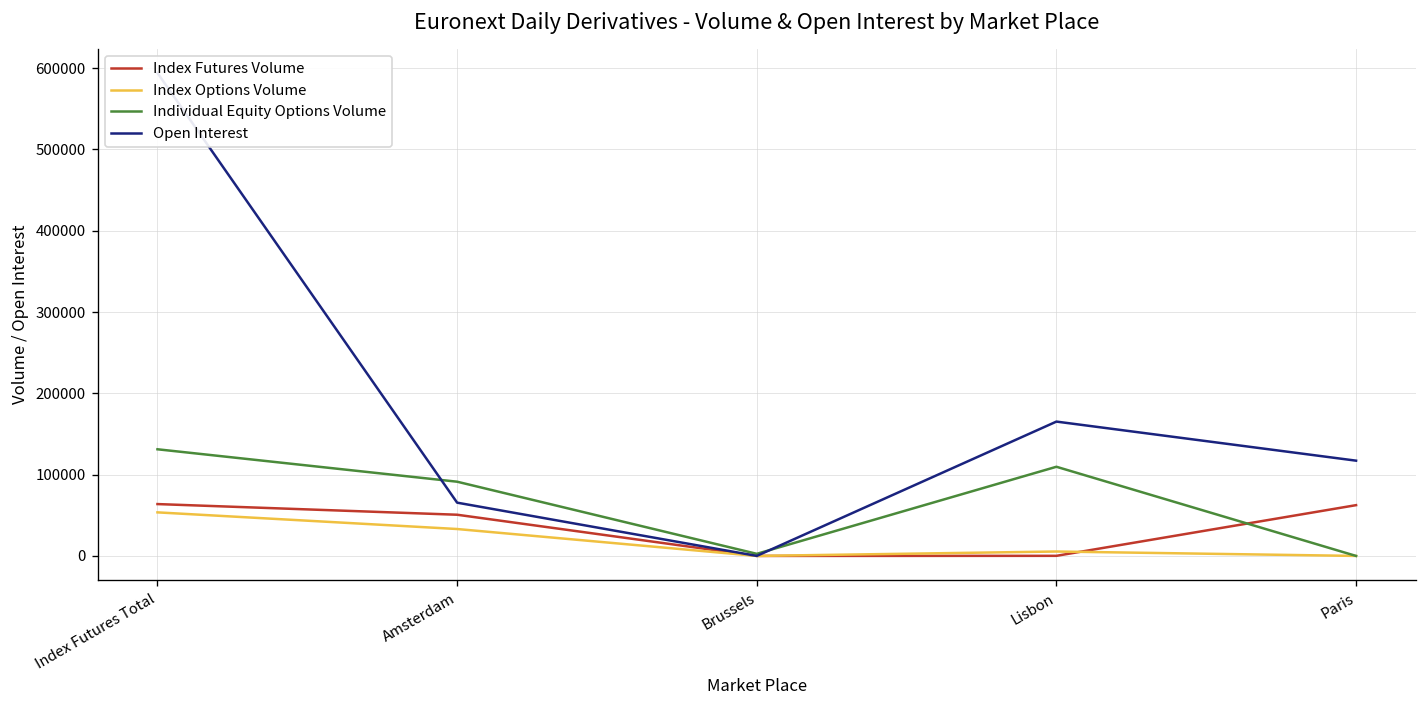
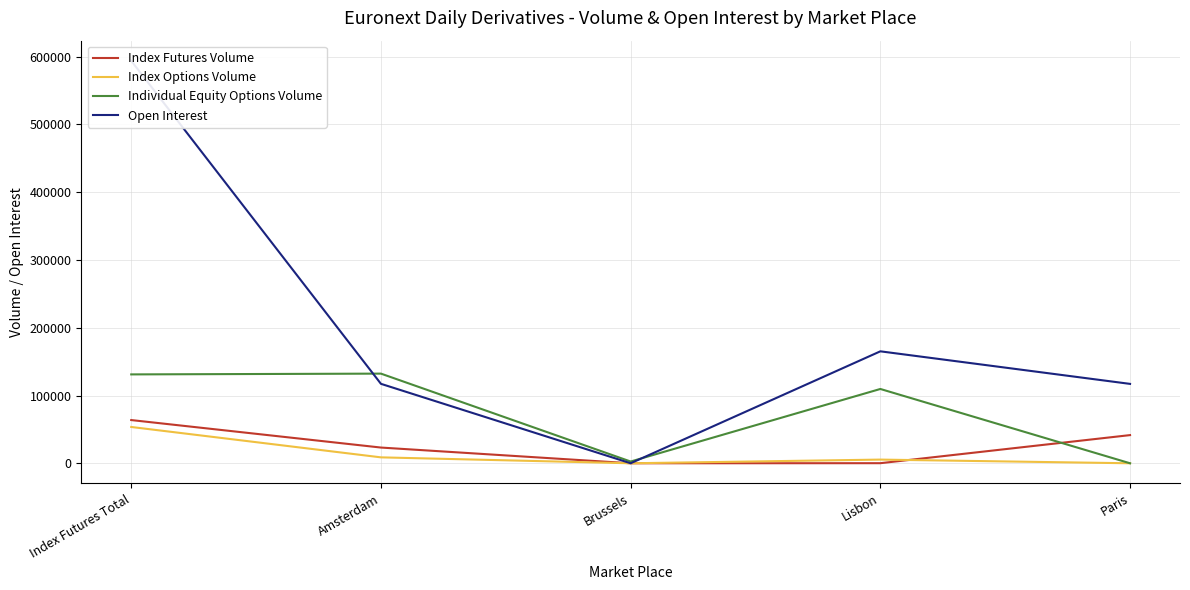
Index Futures Volume, Amsterdam: 50000 -> 20000
Index Options Volume, Amsterdam: 30000 -> 10000
Individual Equity Options Volume, Amsterdam: 90000 -> 130000
Open Interest, Amsterdam: 70000 -> 120000
Index Futures Volume, Paris: 60000 -> 40000
